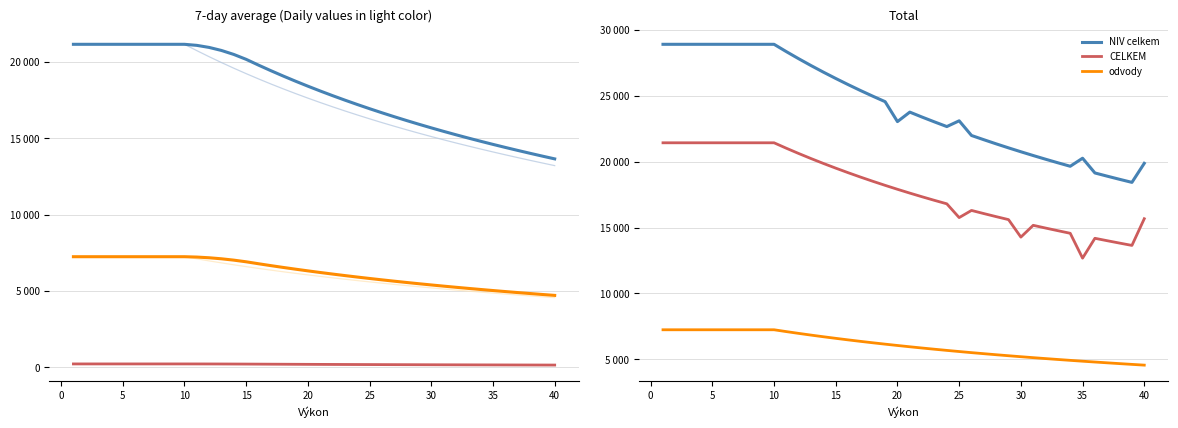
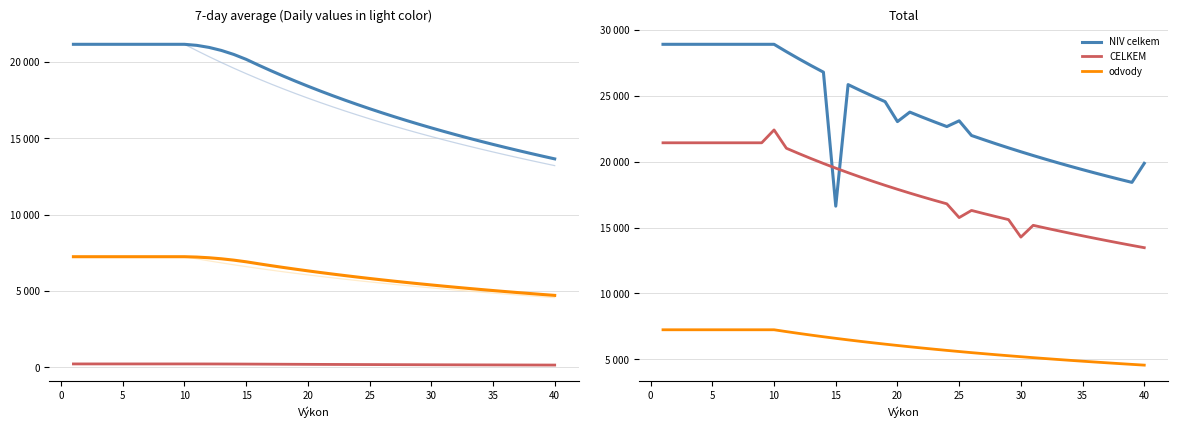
Total, CELKEM, 10: 21400 -> 22400
Total, NIV celkem, 15: 26300 -> 16600
Total, NIV celkem, 35: 20300 -> 19400
Total, CELKEM, 35: 12700 -> 14400
Total, CELKEM, 40: 15700 -> 13500
